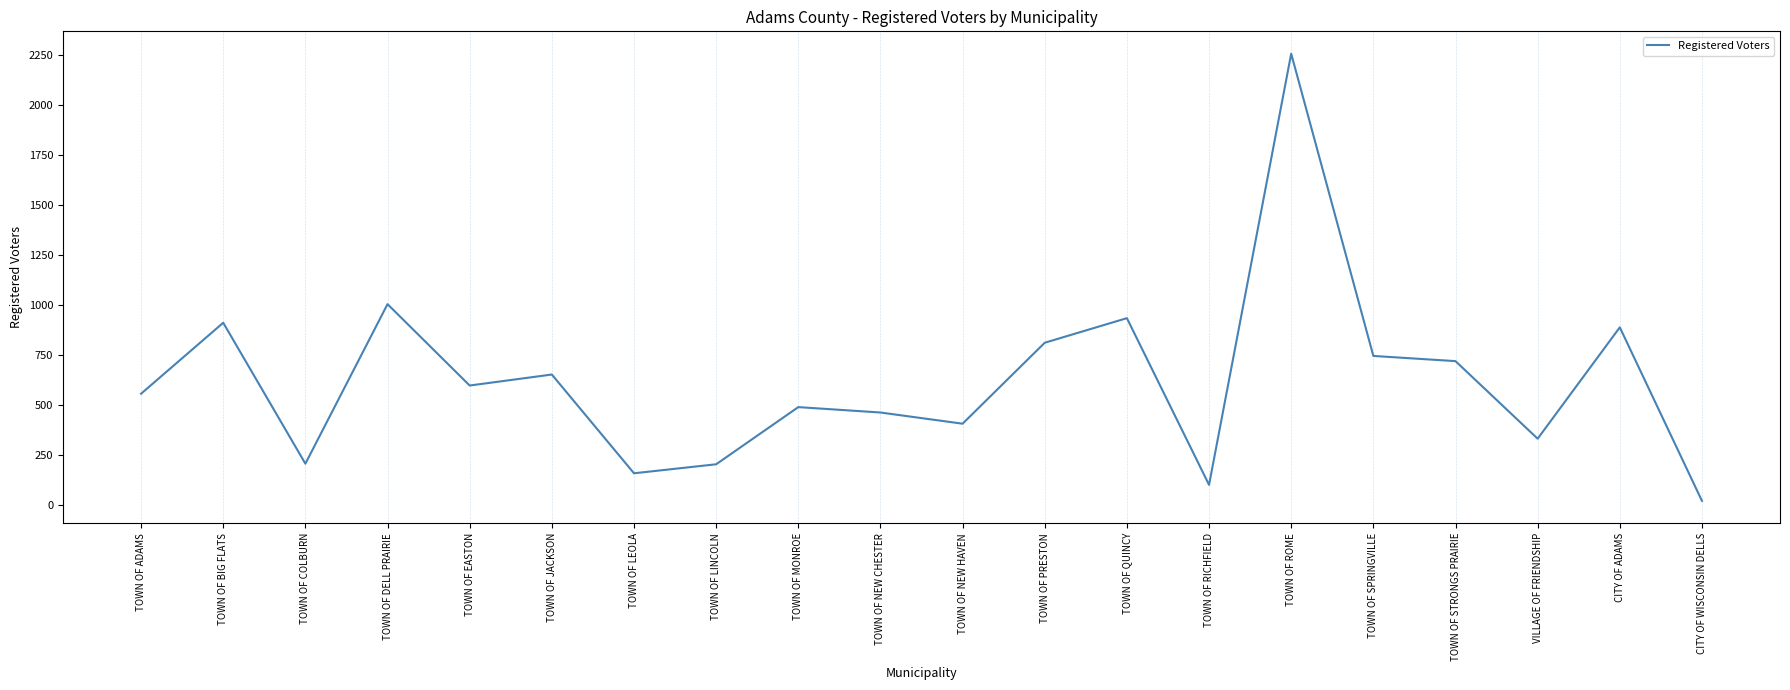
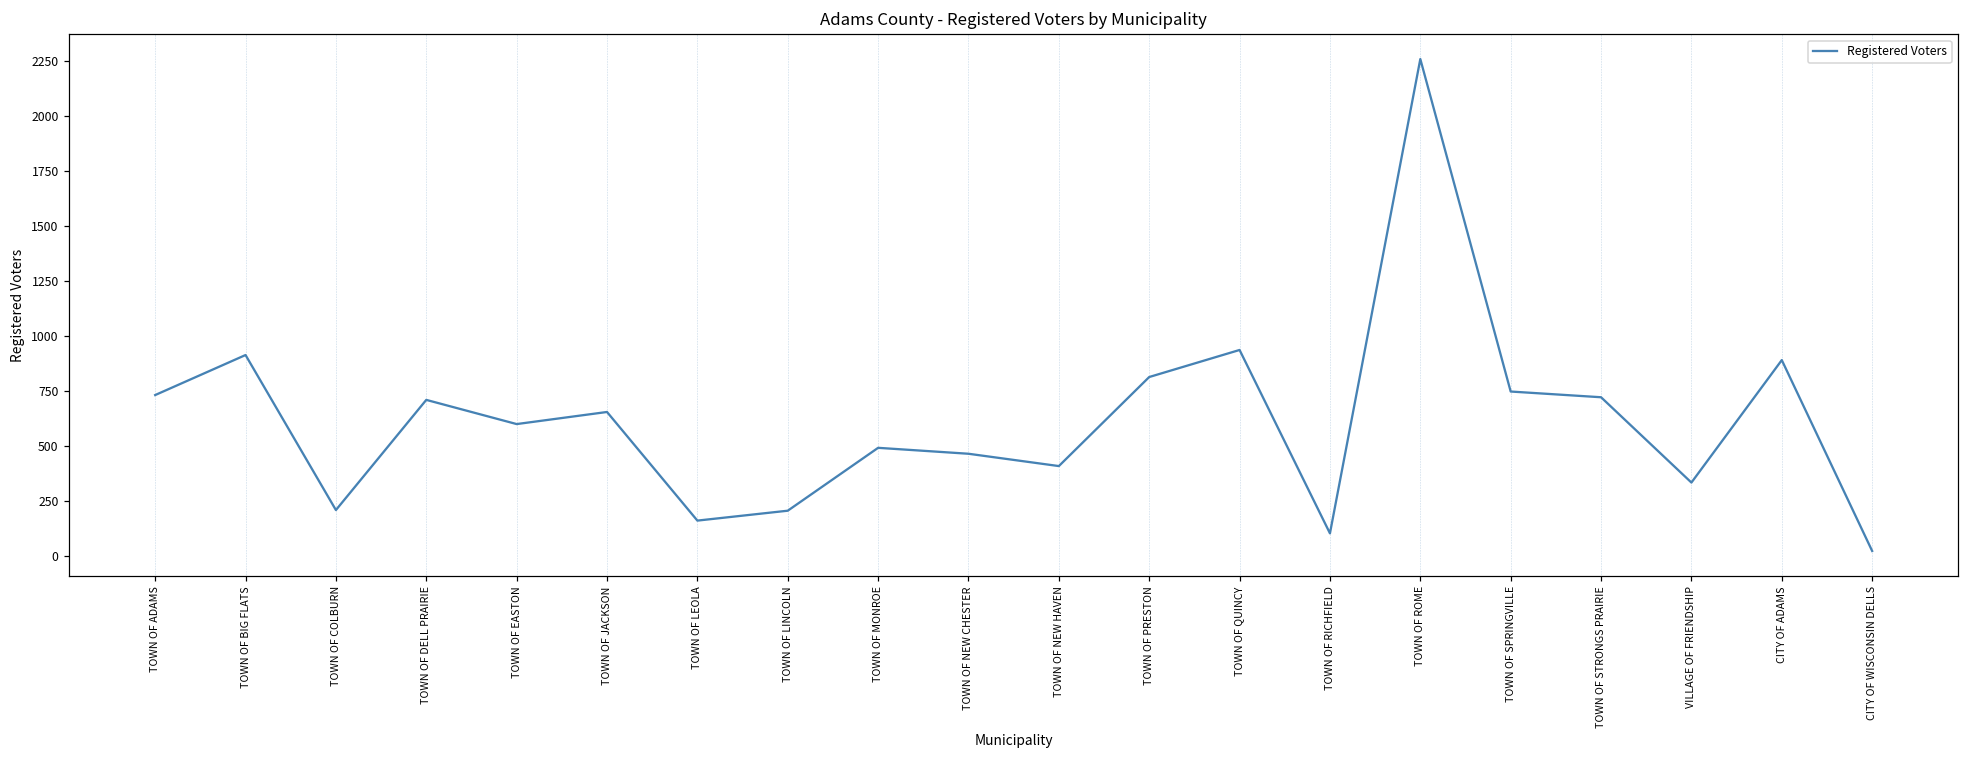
TOWN OF ADAMS: 560 -> 730
TOWN OF DELL PRAIRIE: 1010 -> 710
